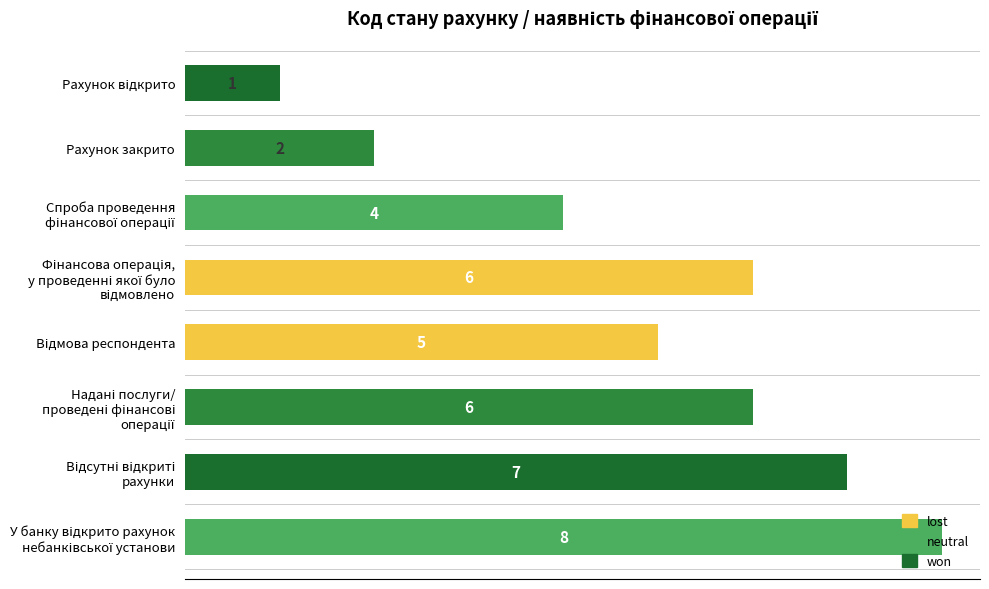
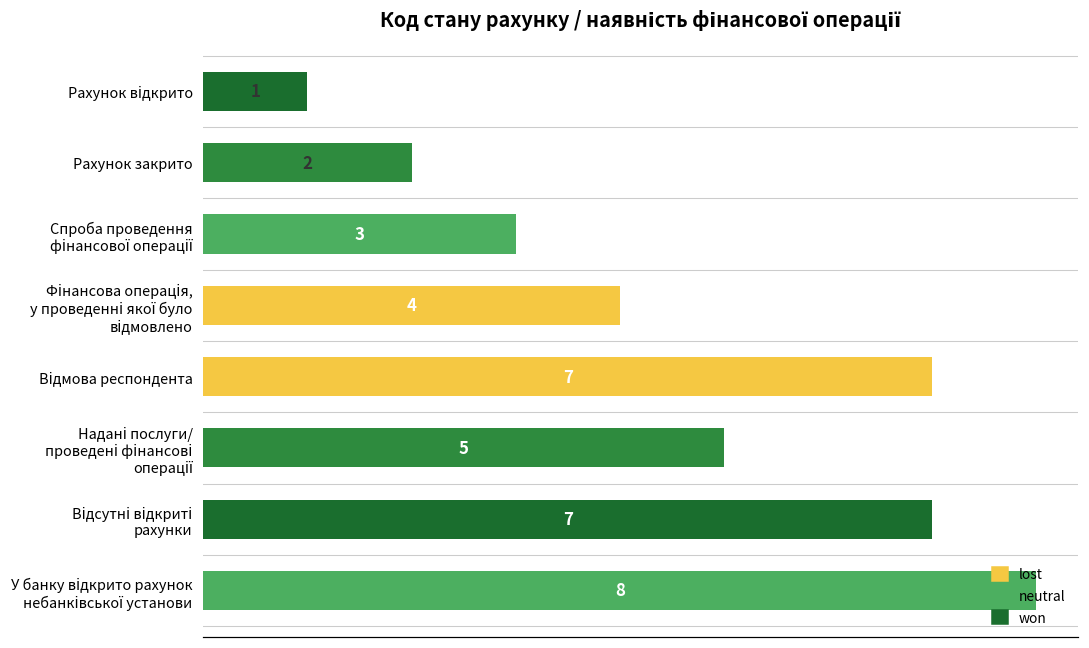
Спроба проведення фінансової операції: 4 -> 3
Фінансова операція, у проведенні якої було відмовлено: 6 -> 4
Відмова респондента: 5 -> 7
Надані послуги/ проведені фінансові операції: 6 -> 5
